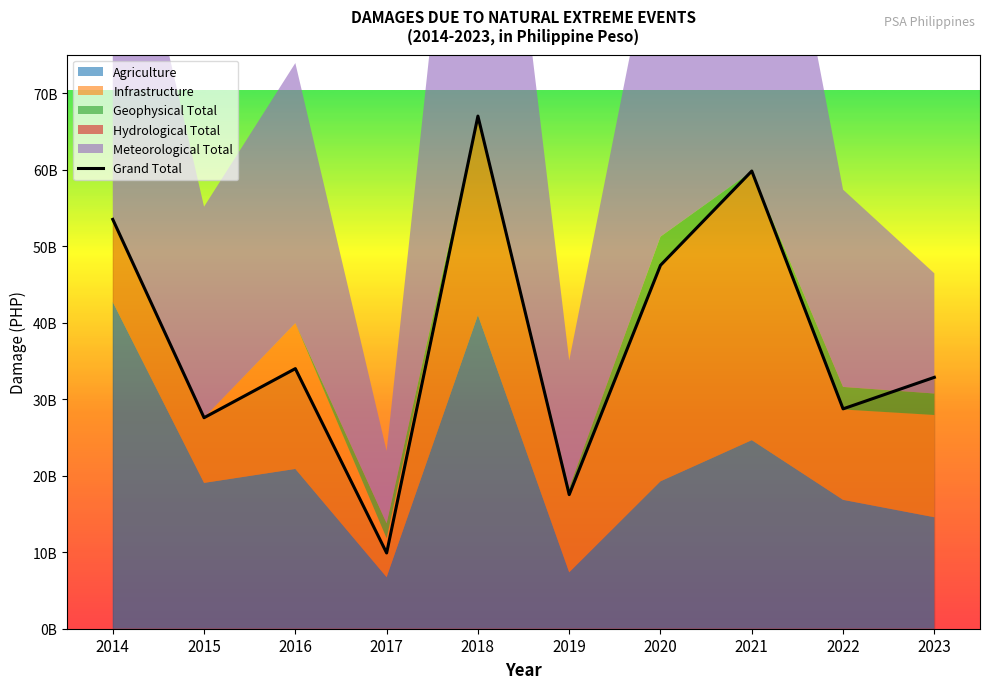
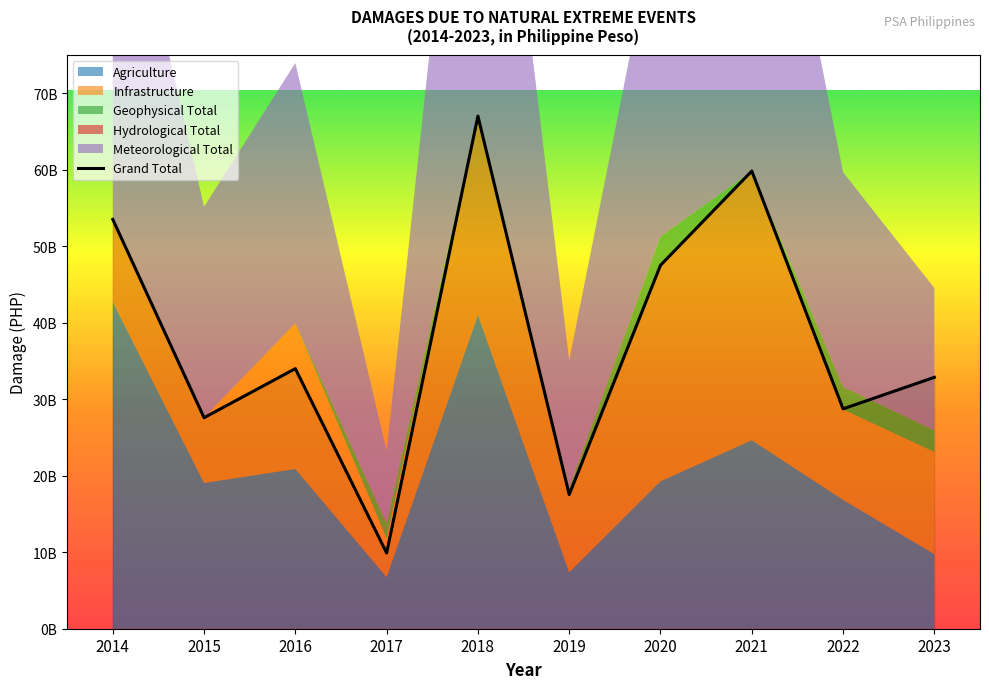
Meteorological Total, 2022: 26000000000 -> 28000000000
Agriculture, 2023: 15000000000 -> 10000000000
Meteorological Total, 2023: 16000000000 -> 19000000000
